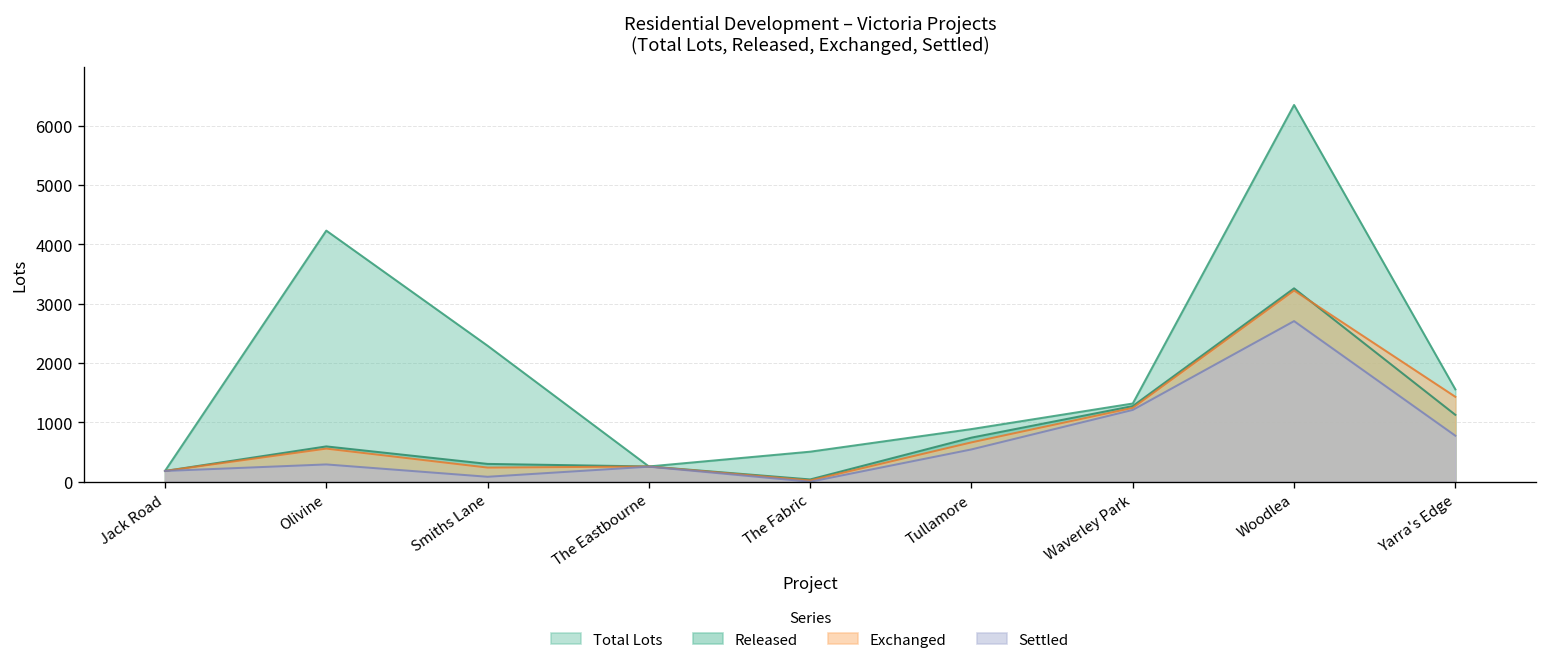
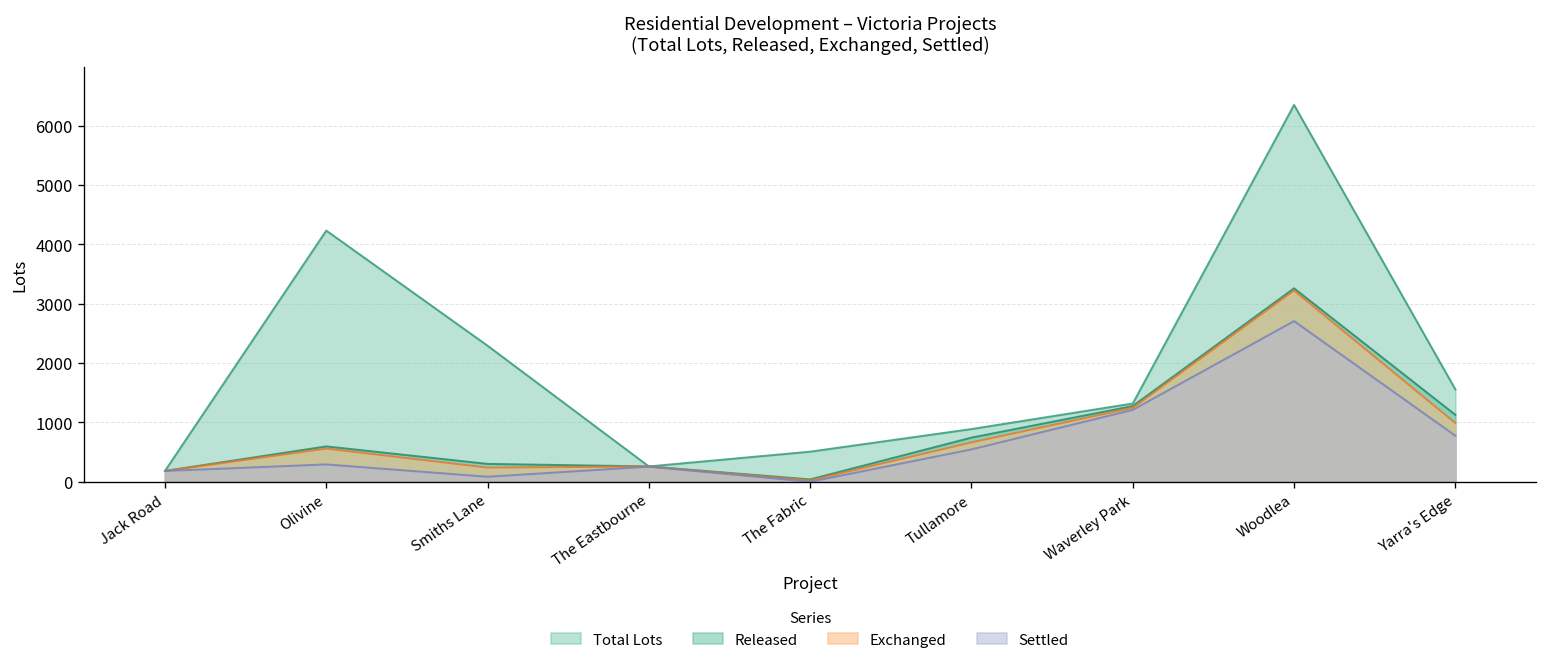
Exchanged, Yarra's Edge: 1400 -> 1000
